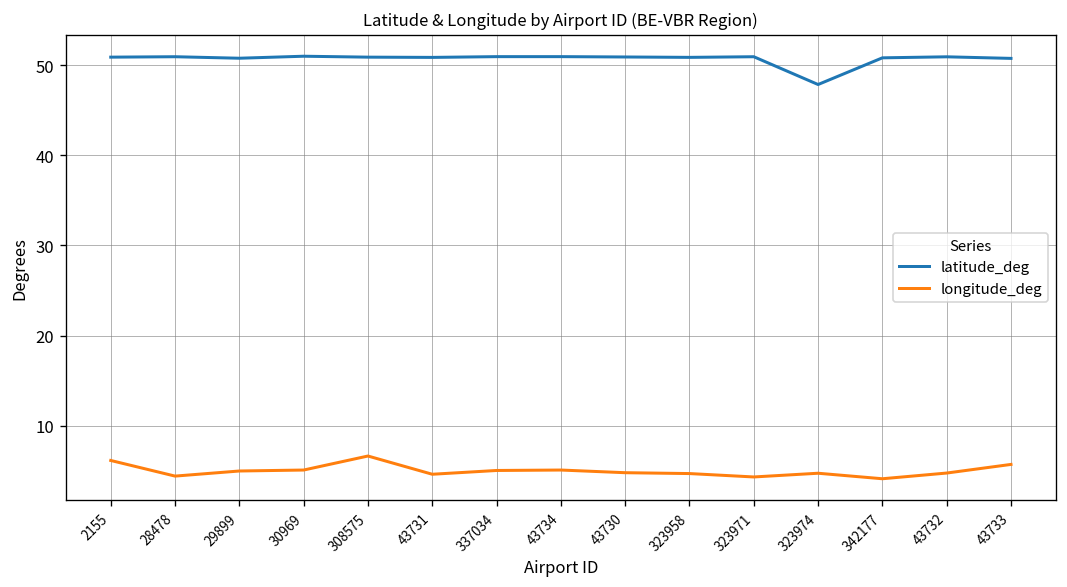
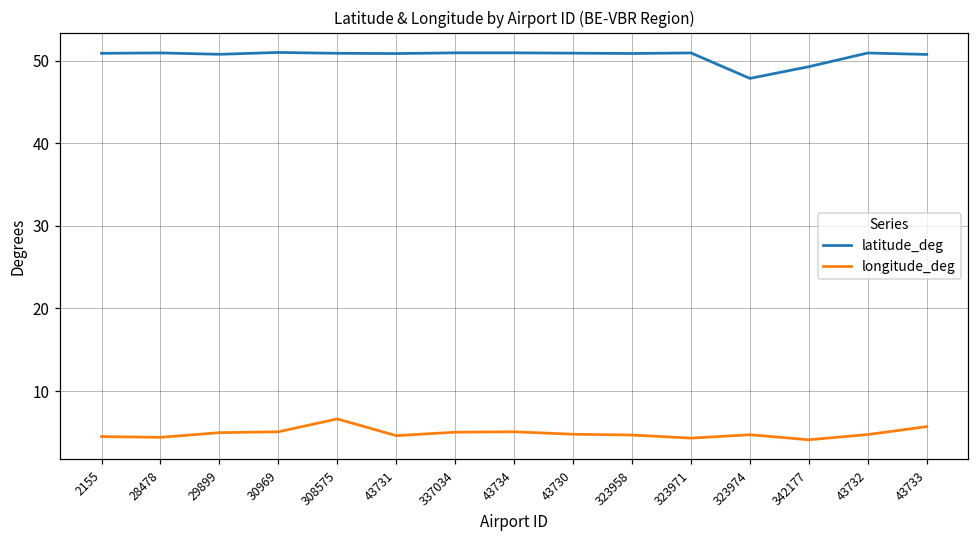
longitude_deg, 2155: 6 -> 4
latitude_deg, 342177: 51 -> 49
